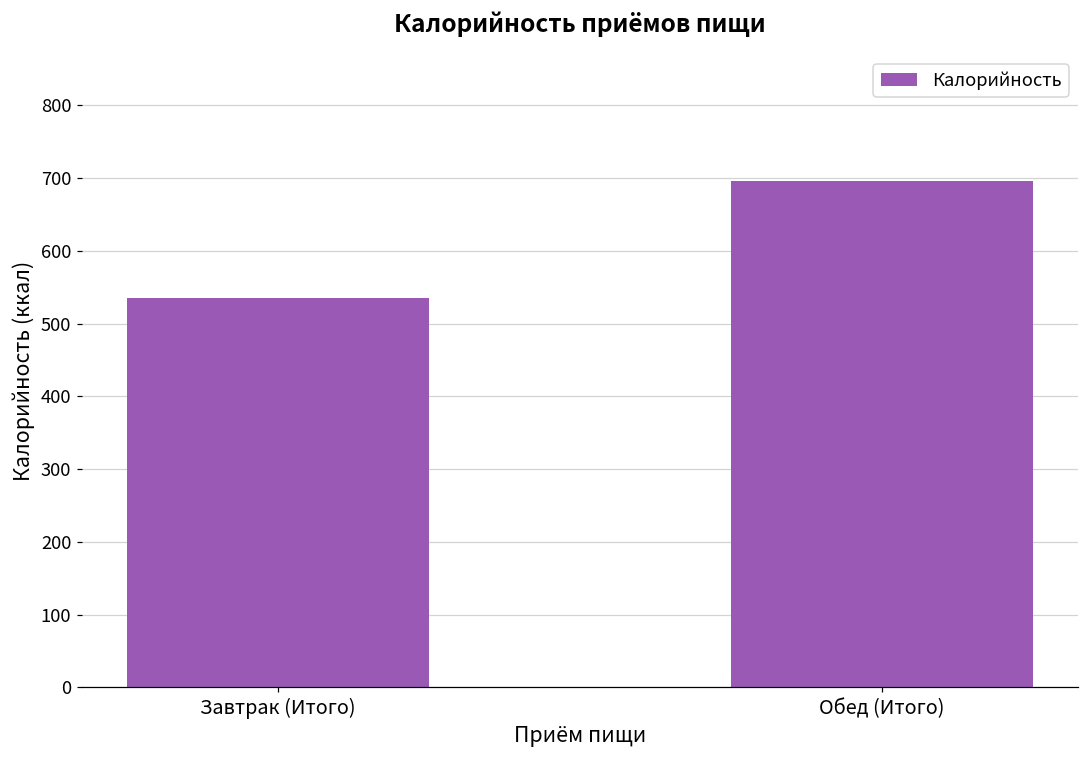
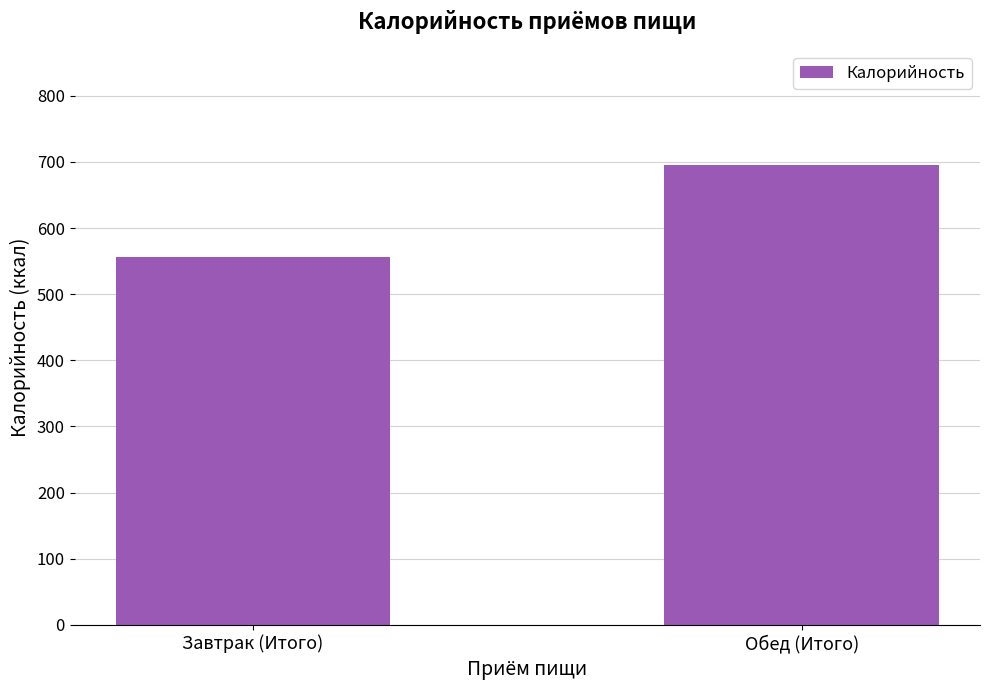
Завтрак (Итого): 540 -> 560
